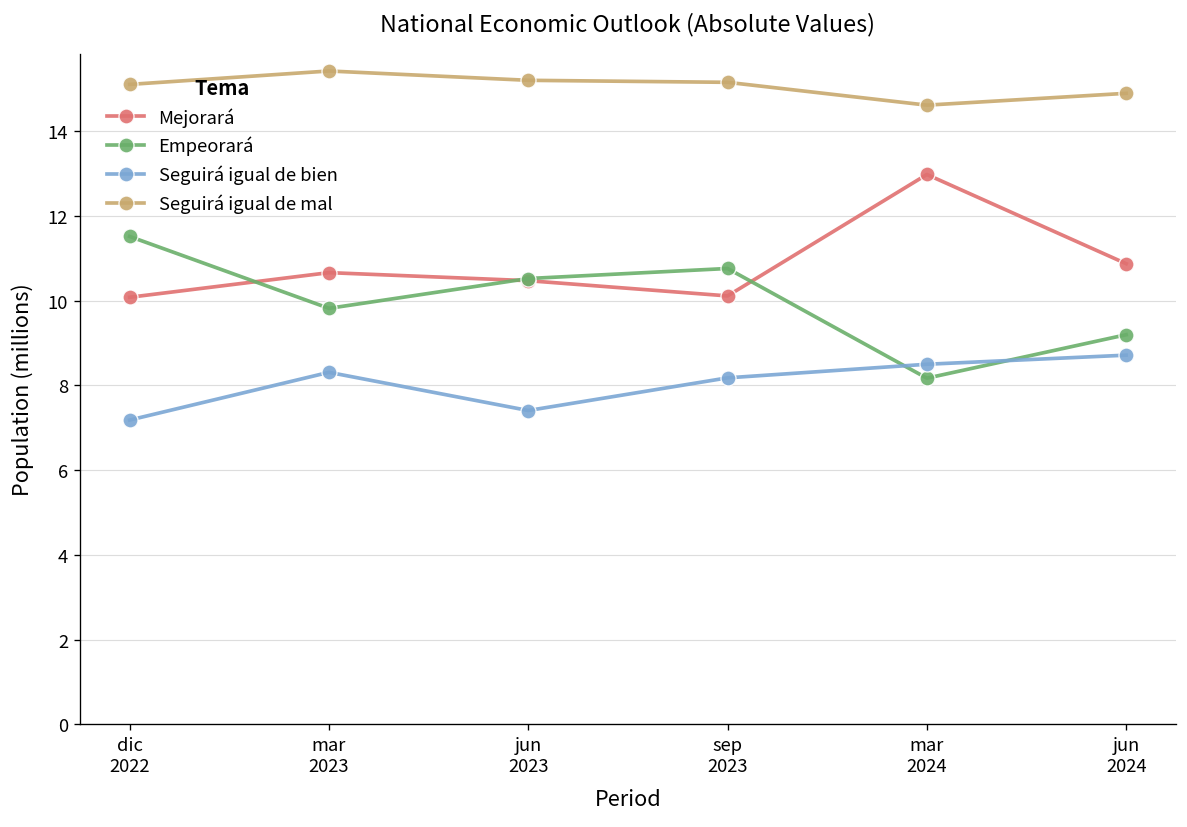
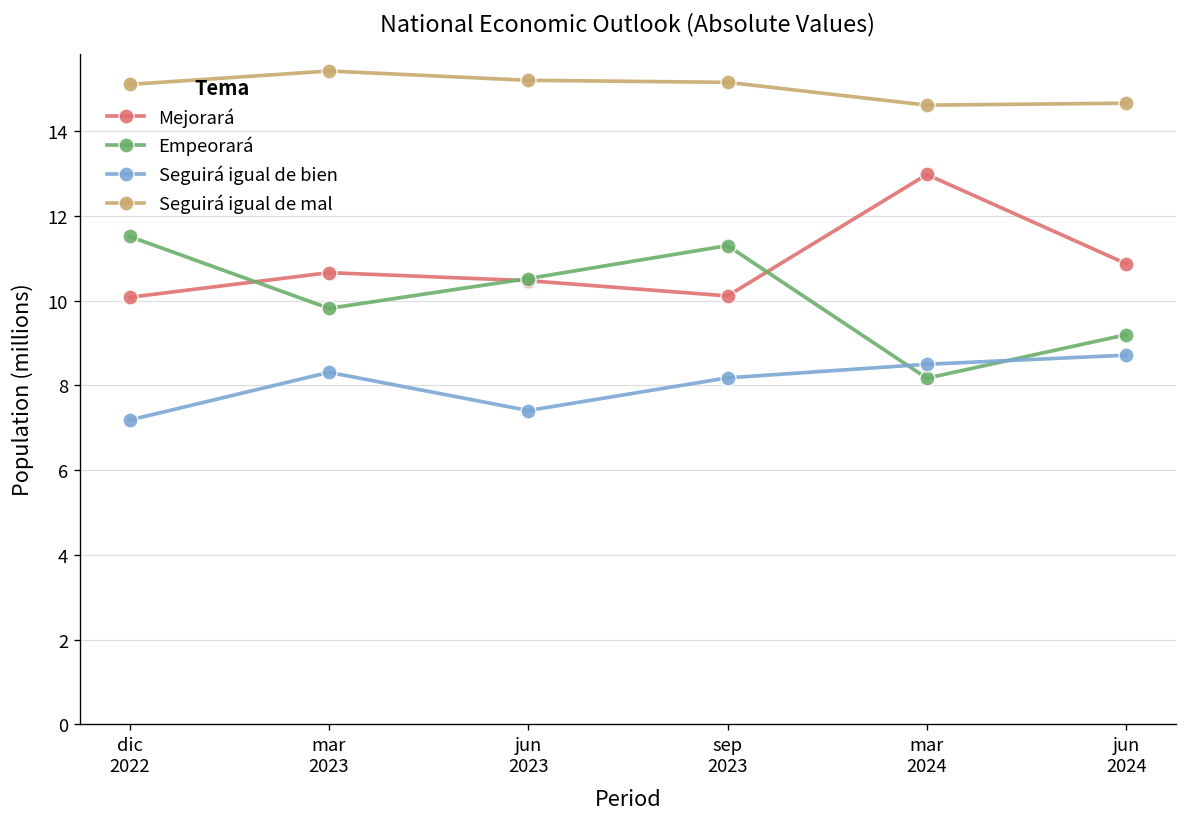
Empeorará, sep 2023: 10.8 -> 11.3
Seguirá igual de mal, jun 2024: 14.9 -> 14.7
